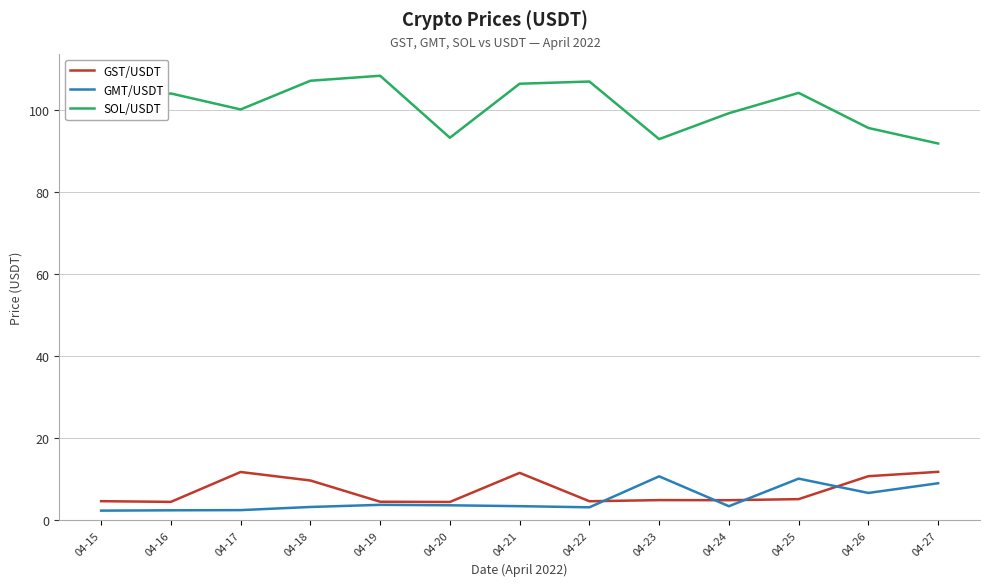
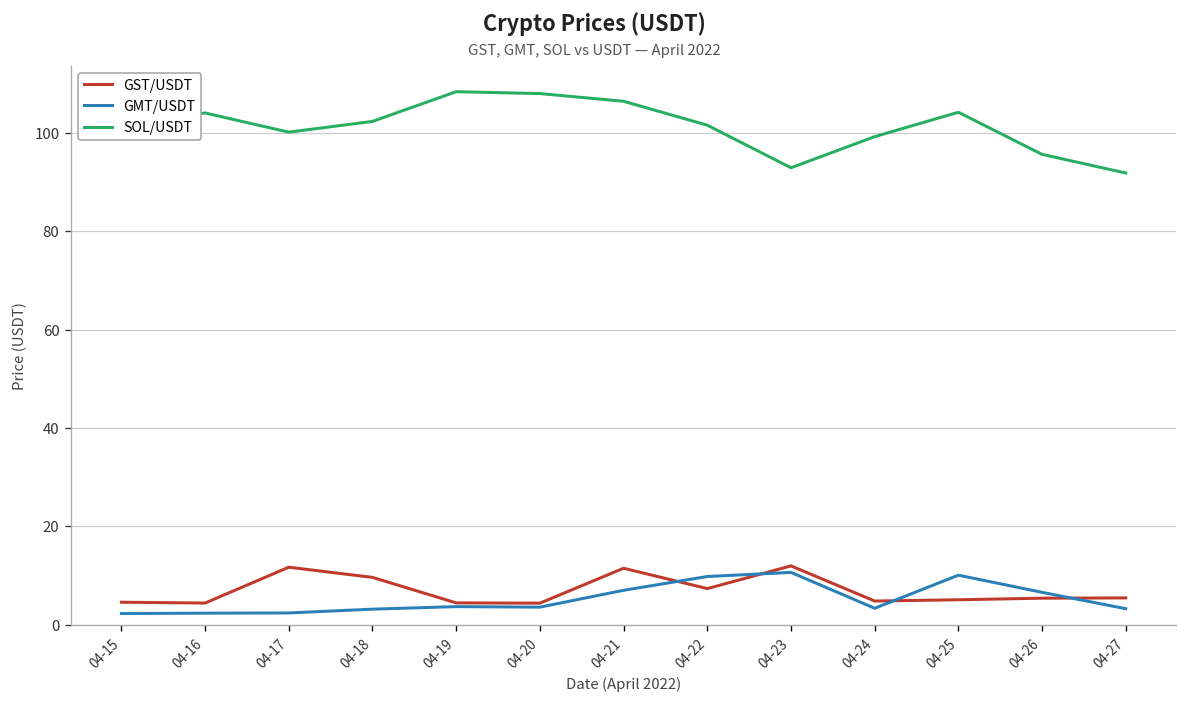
SOL/USDT, 04-18: 107 -> 102
SOL/USDT, 04-20: 93 -> 108
GMT/USDT, 04-21: 3 -> 7
GST/USDT, 04-22: 5 -> 7
GMT/USDT, 04-22: 3 -> 10
SOL/USDT, 04-22: 107 -> 102
GST/USDT, 04-23: 5 -> 12
GST/USDT, 04-26: 11 -> 5
GST/USDT, 04-27: 12 -> 5
GMT/USDT, 04-27: 9 -> 3
